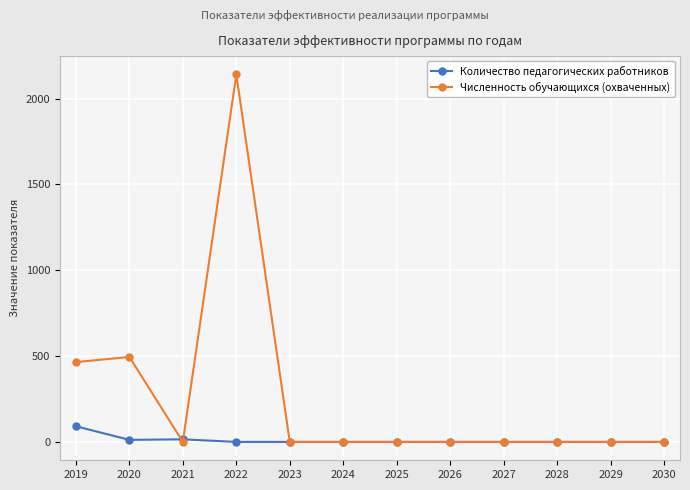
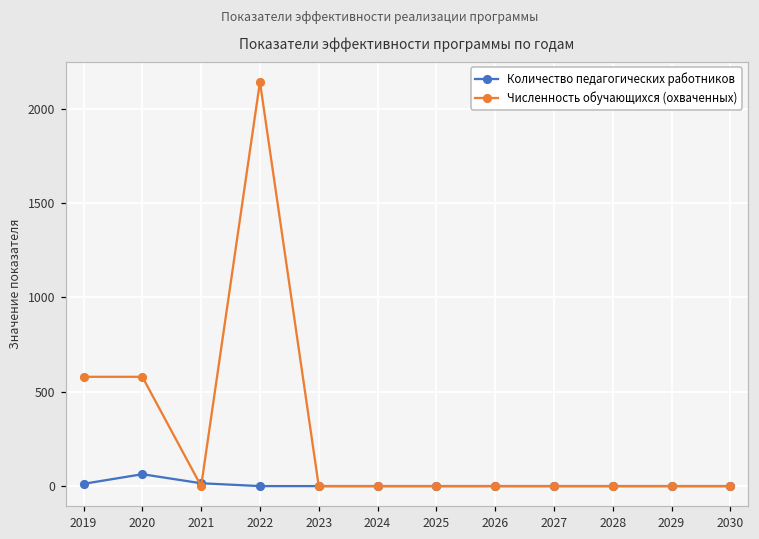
Количество педагогических работников, 2019: 90 -> 10
Численность обучающихся (охваченных), 2019: 470 -> 580
Количество педагогических работников, 2020: 10 -> 60
Численность обучающихся (охваченных), 2020: 500 -> 580
